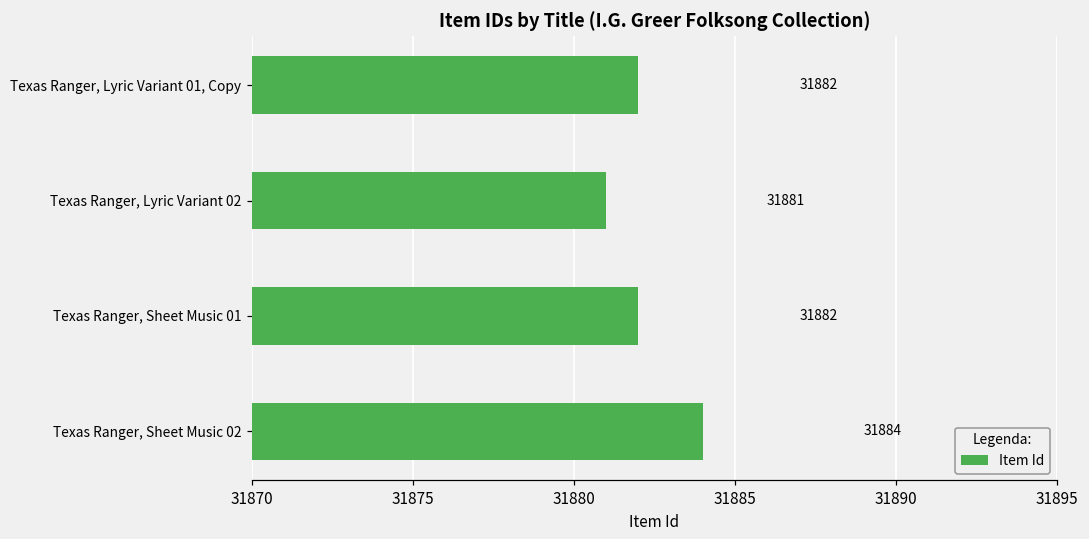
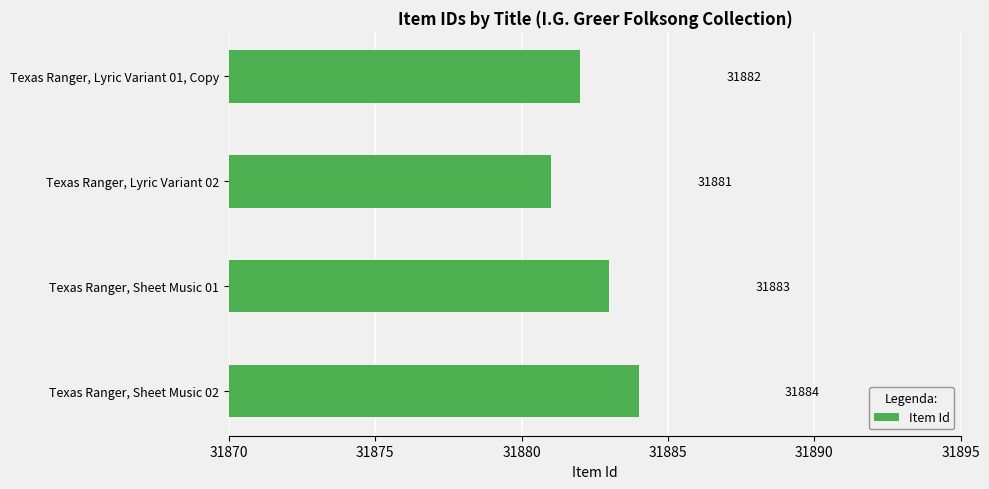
Texas Ranger, Sheet Music 01: 31882 -> 31883
